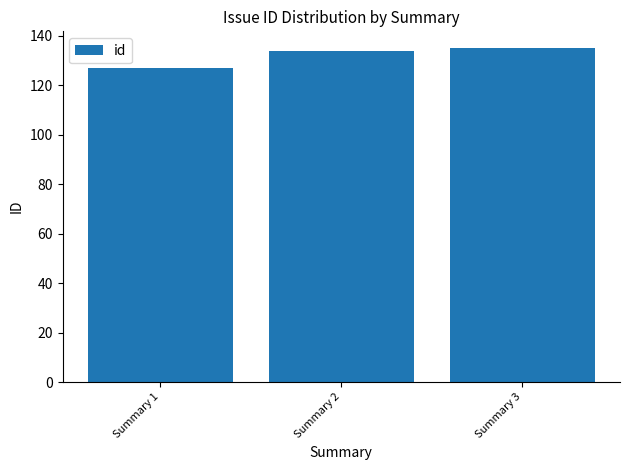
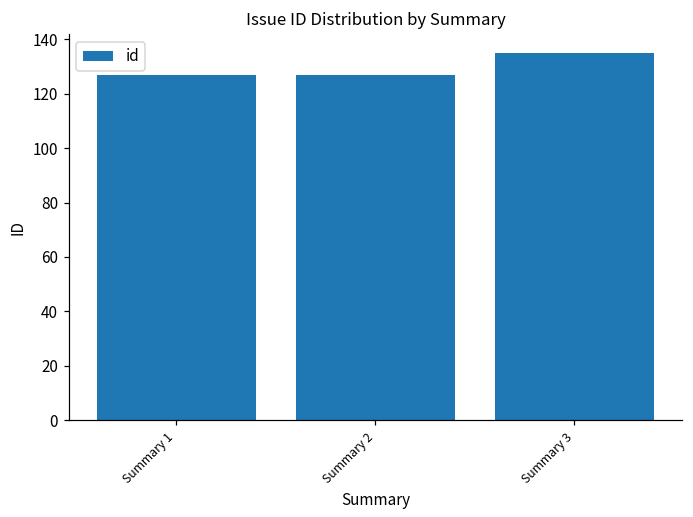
Summary 2: 134 -> 127
